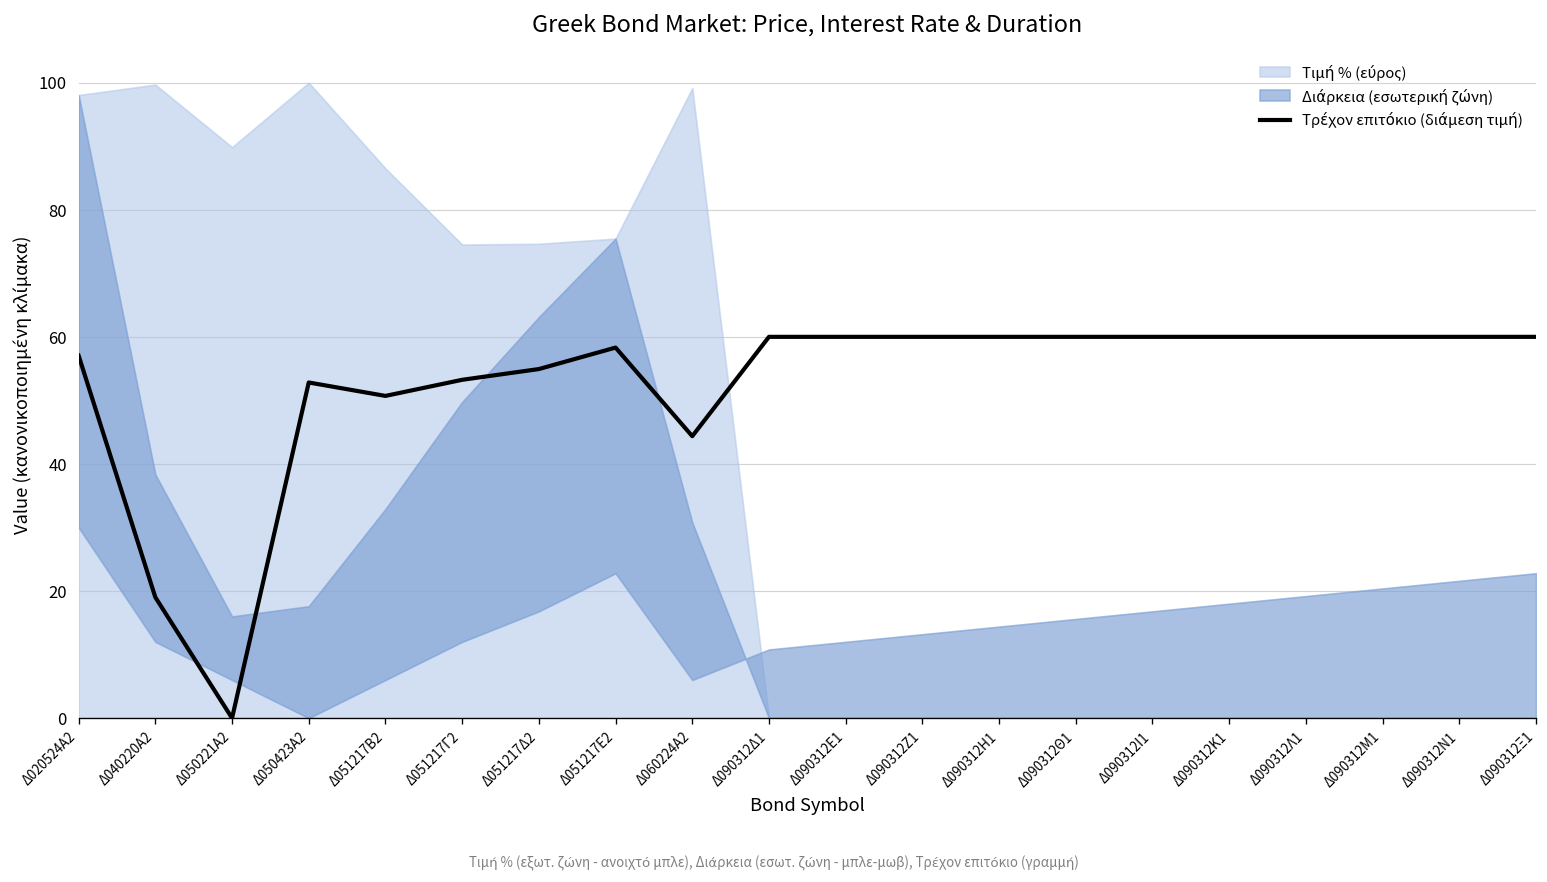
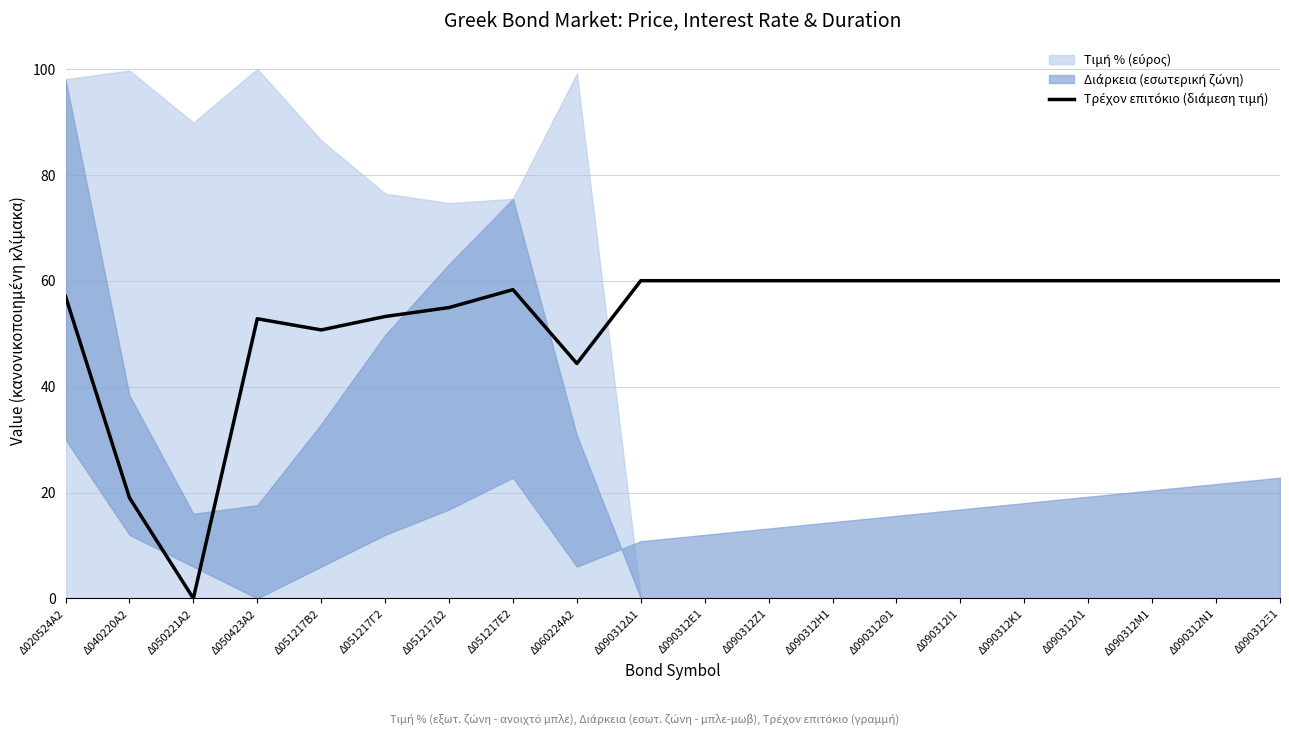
Τιμή % (εύρος), Δ051217Γ2: 75 -> 76
